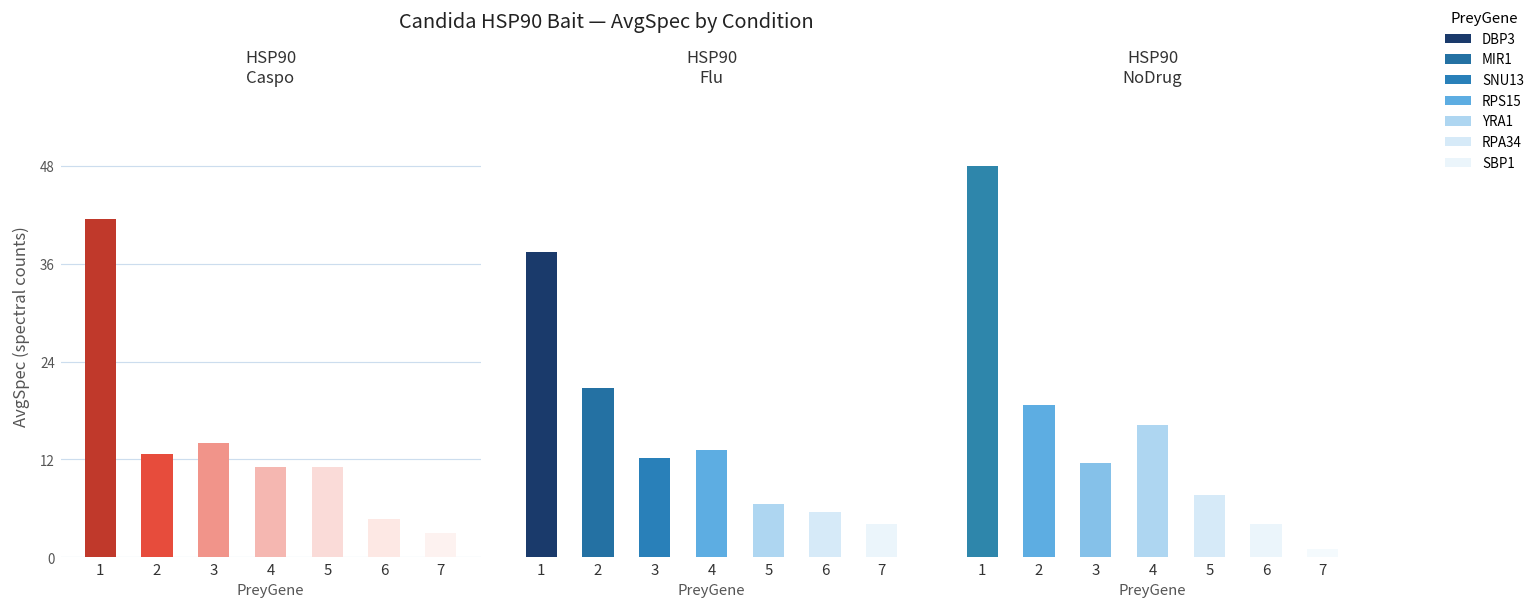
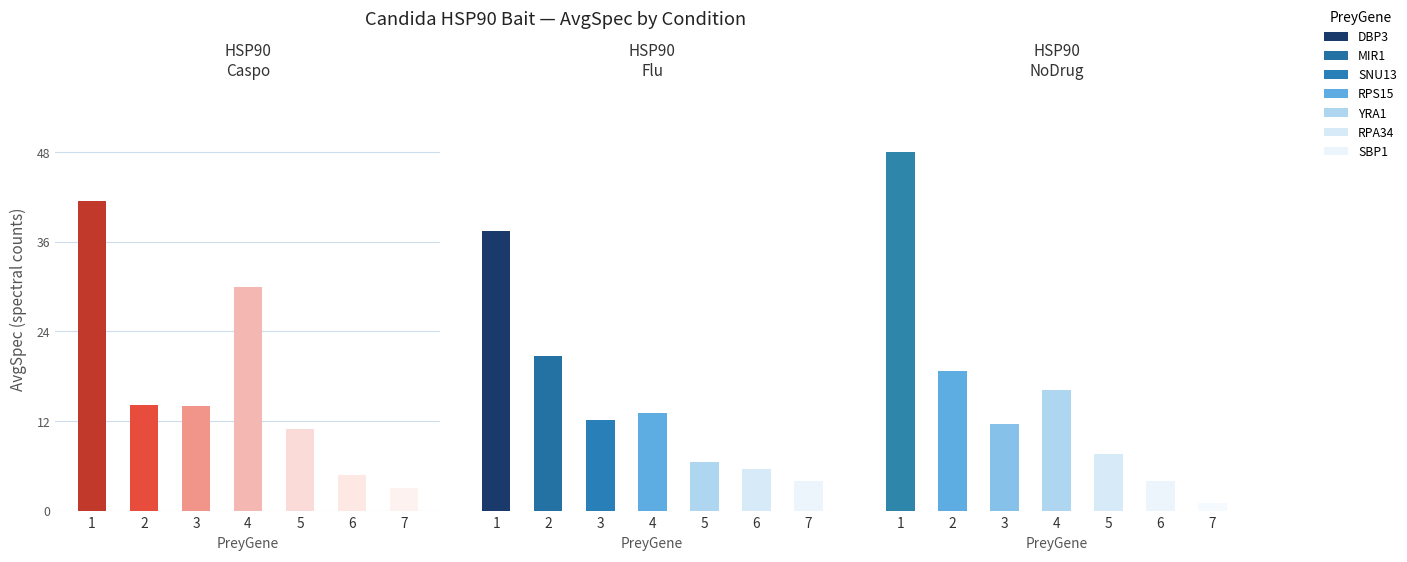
HSP90 Caspo, 2: 13 -> 14
HSP90 Caspo, 4: 11 -> 30
